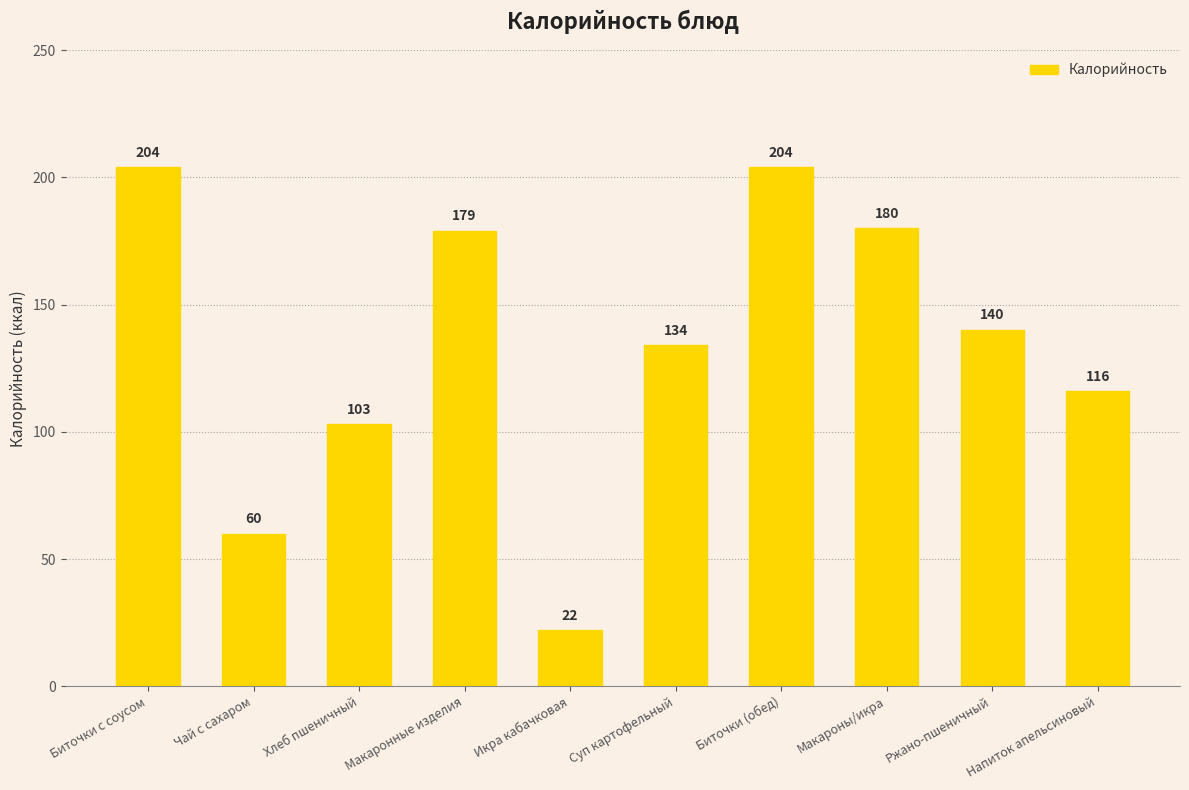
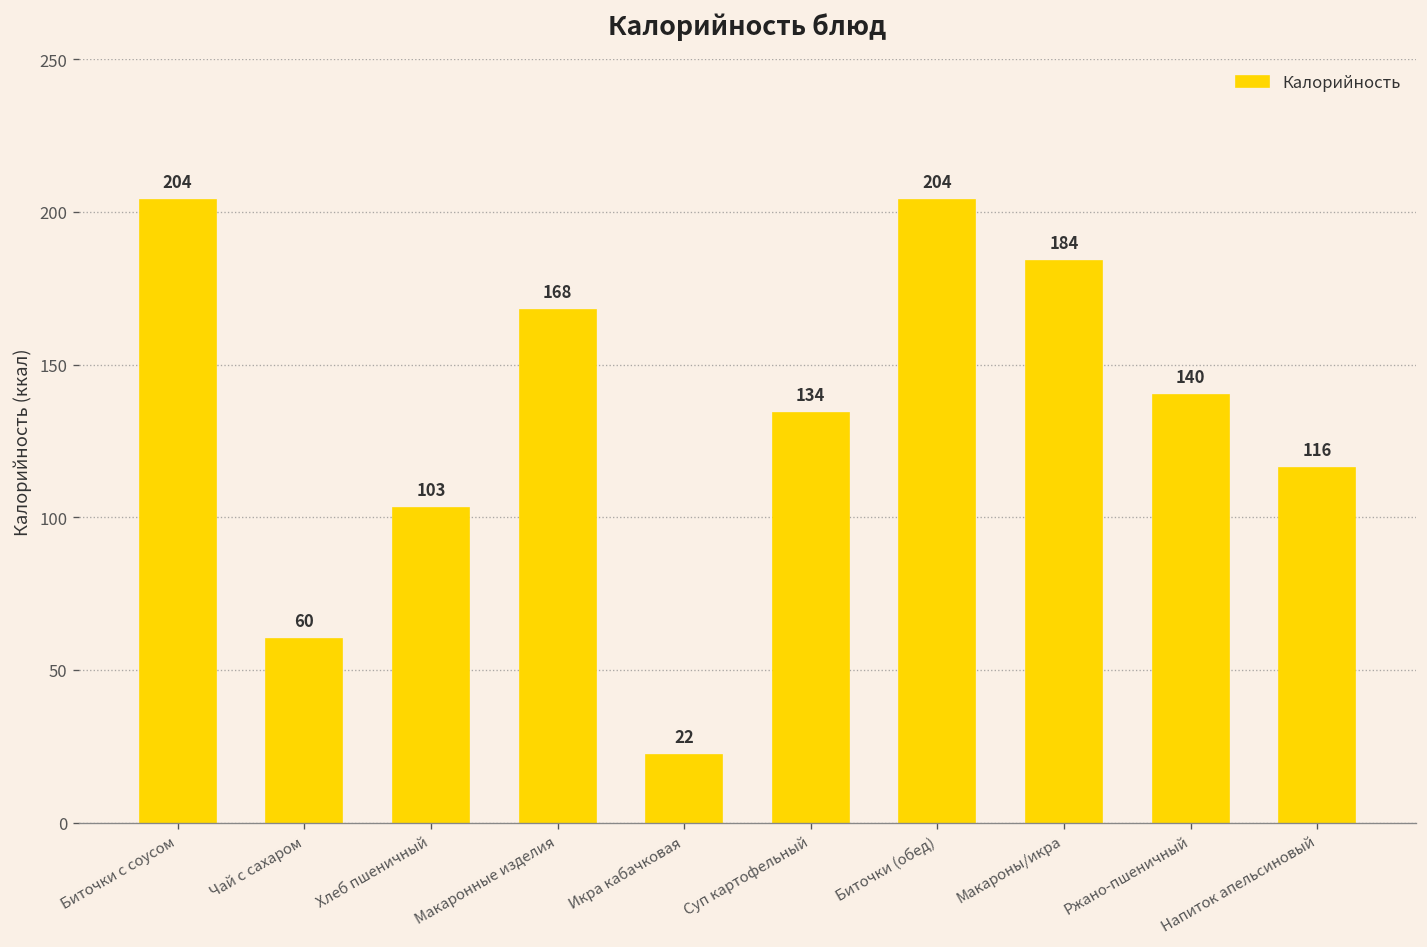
Макаронные изделия: 179 -> 168
Макароны/икра: 180 -> 184
